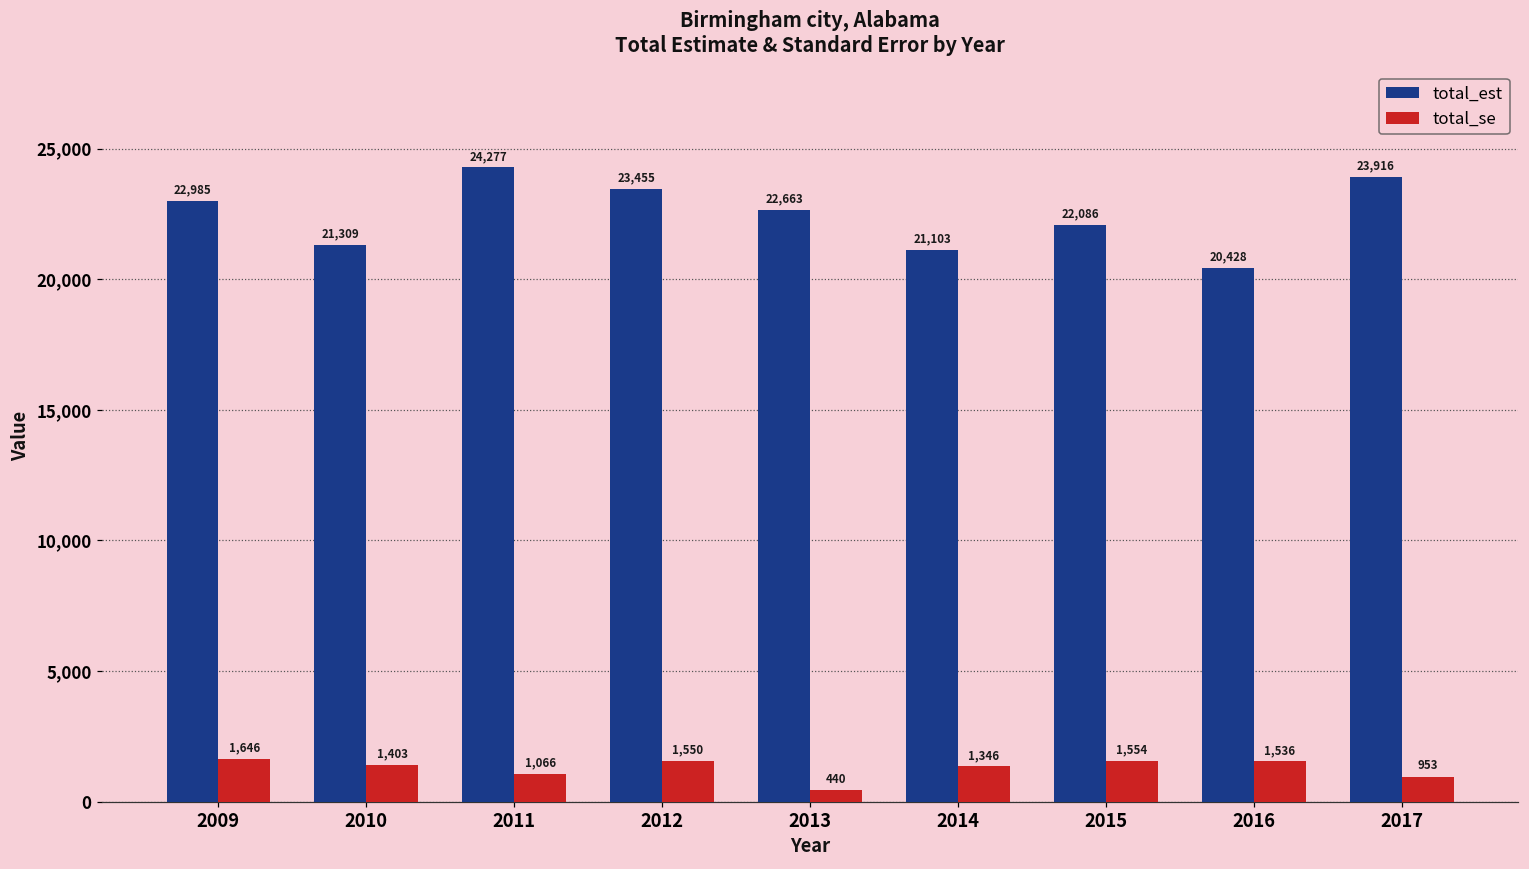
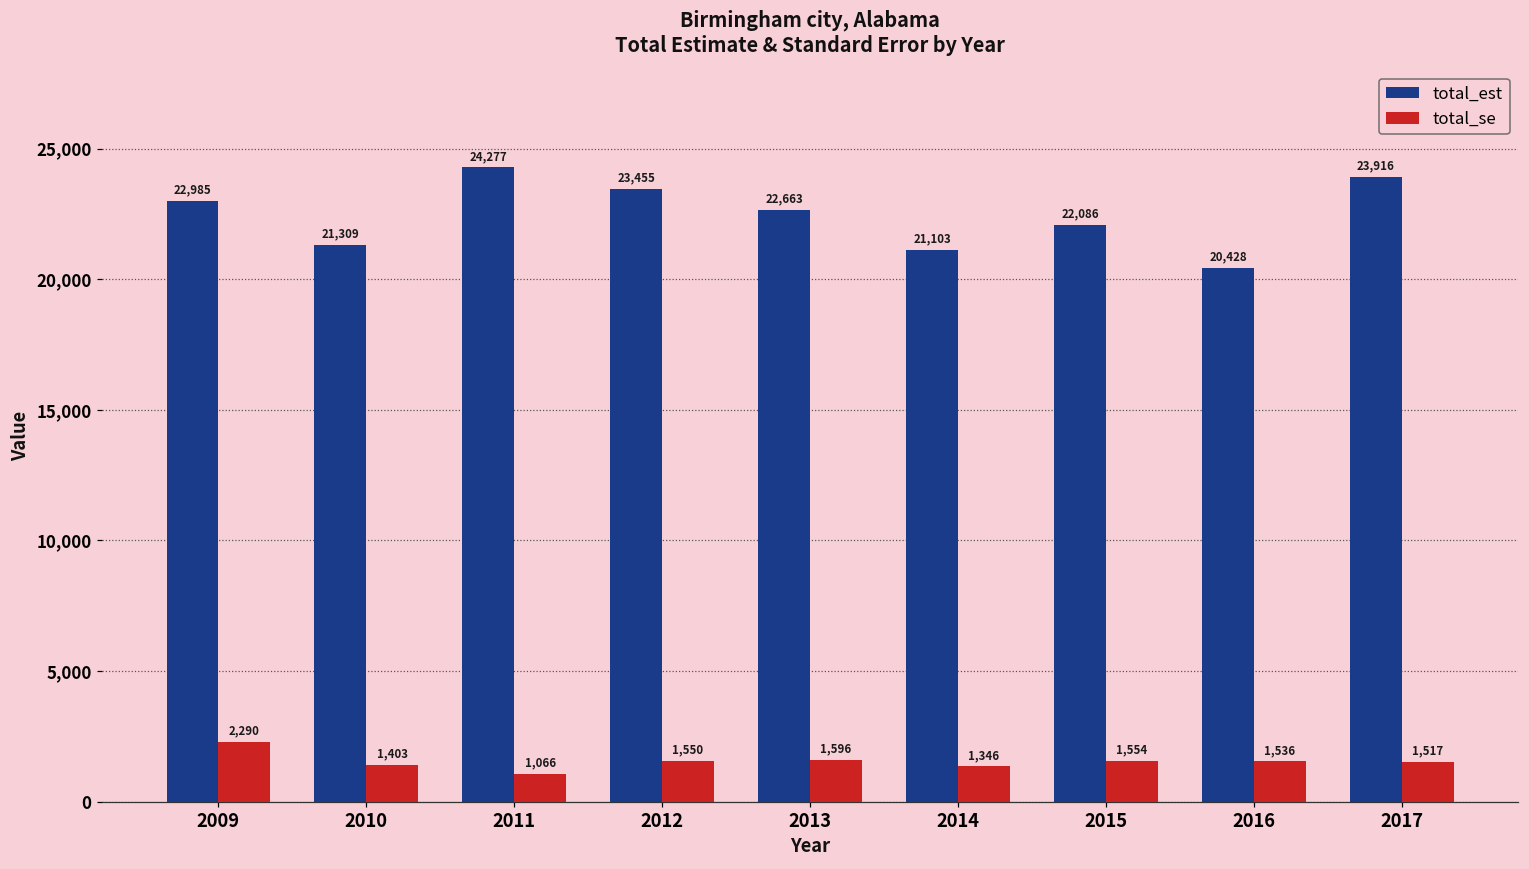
total_se, 2009: 1,646 -> 2,290
total_se, 2013: 440 -> 1,596
total_se, 2017: 953 -> 1,517
